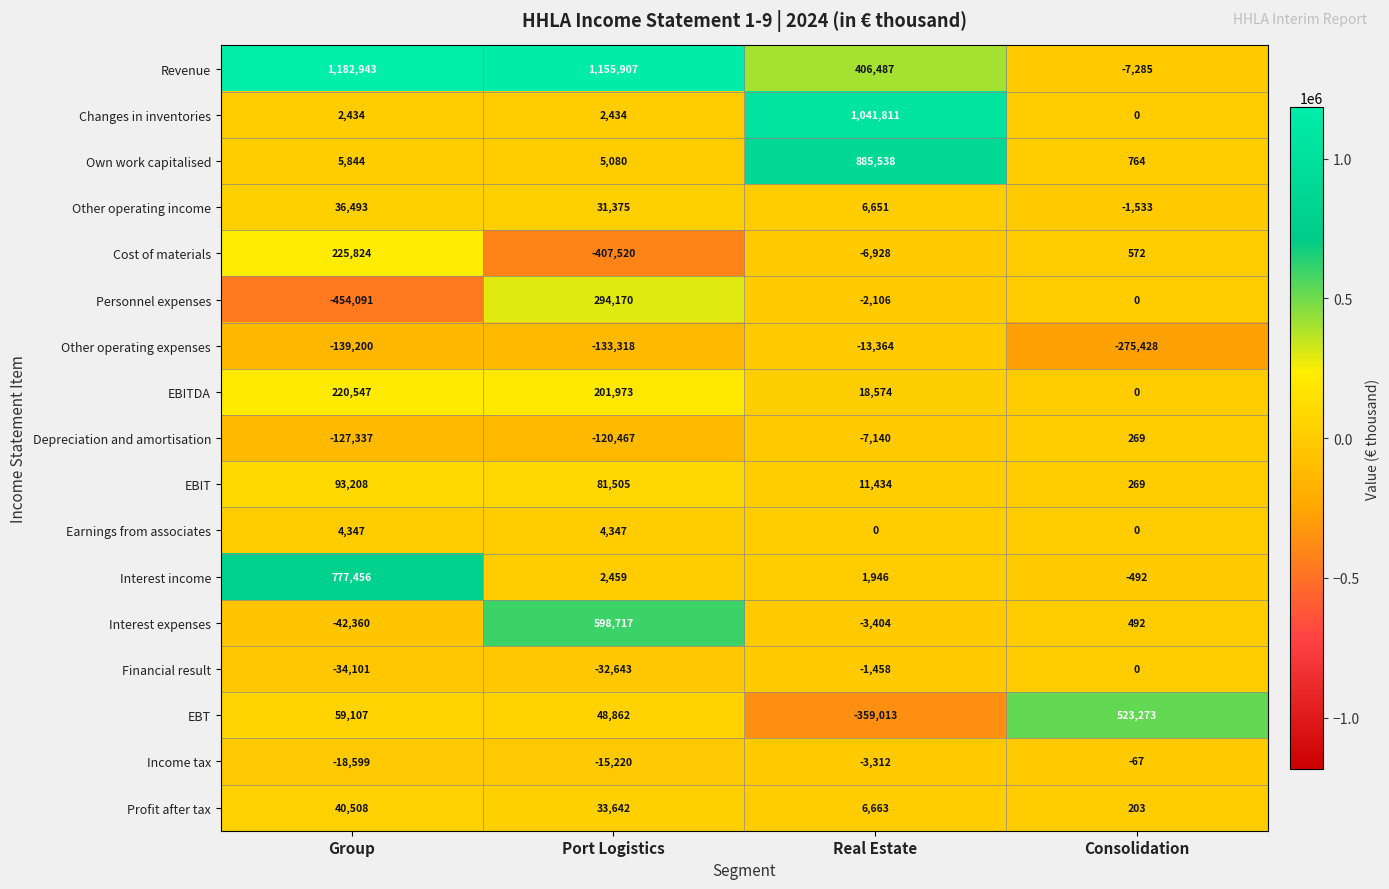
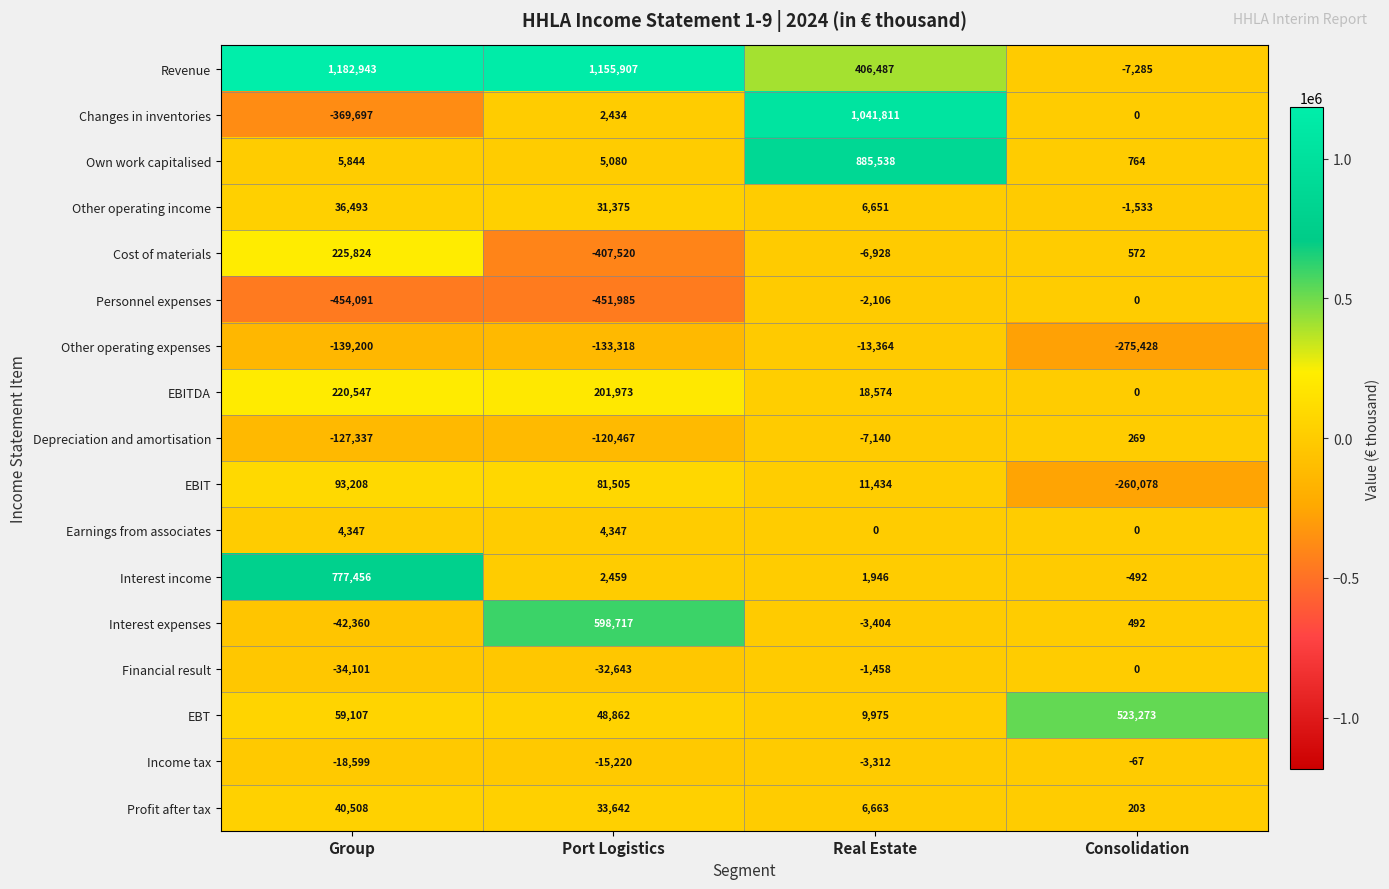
Changes in inventories, Group: 2,434 -> -369,697
Personnel expenses, Port Logistics: 294,170 -> -451,985
EBIT, Consolidation: 269 -> -260,078
EBT, Real Estate: -359,013 -> 9,975
